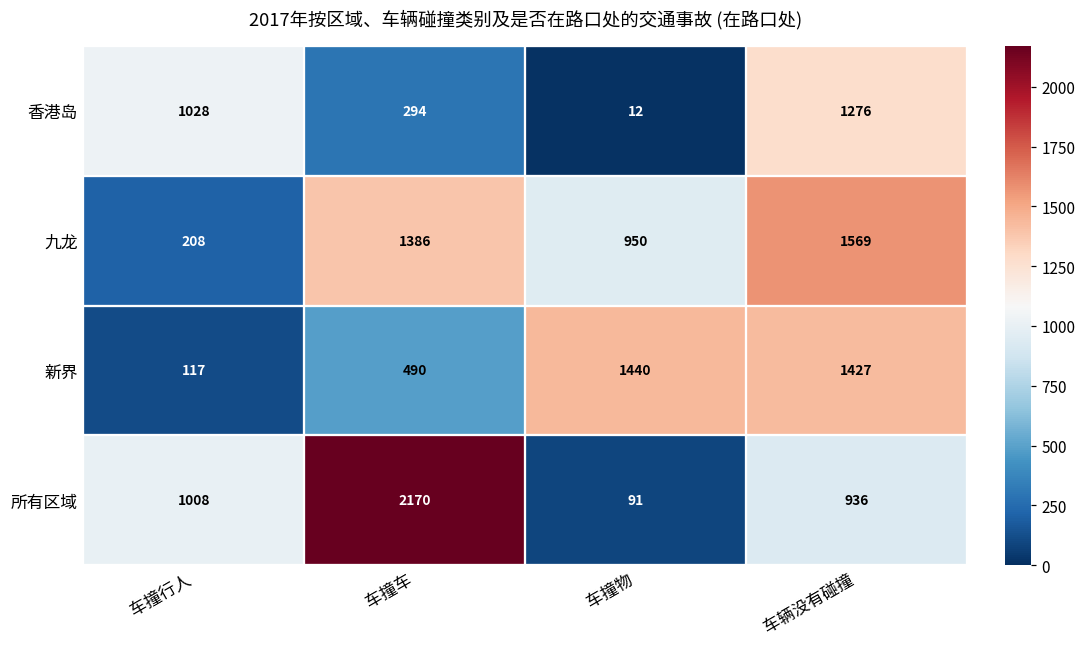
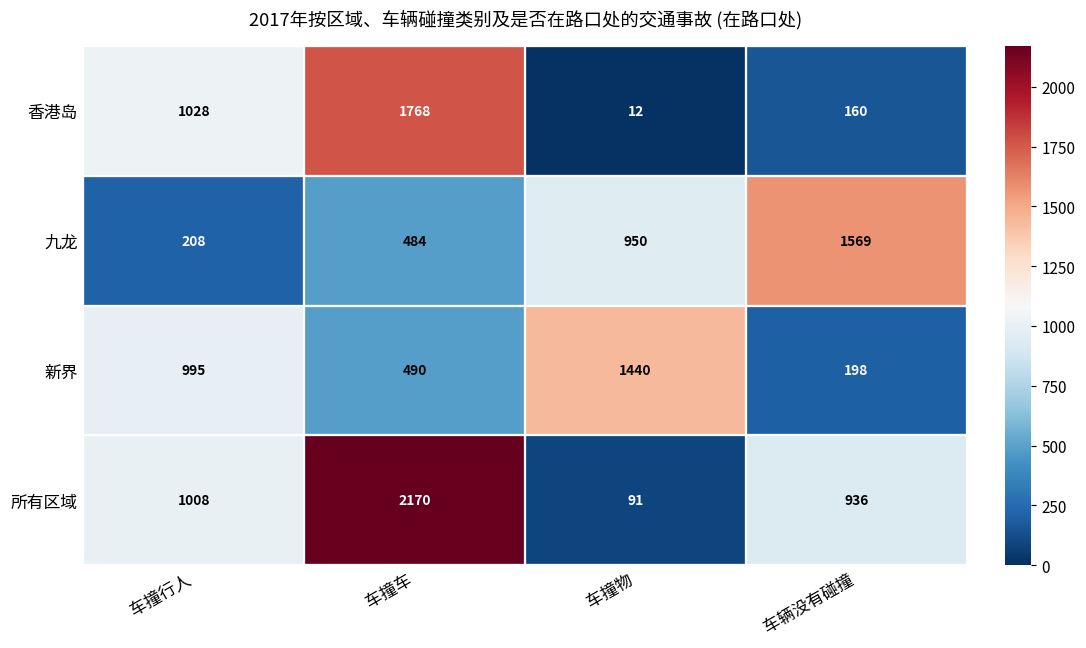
香港岛, 车撞车: 294 -> 1768
香港岛, 车辆没有碰撞: 1276 -> 160
九龙, 车撞车: 1386 -> 484
新界, 车撞行人: 117 -> 995
新界, 车辆没有碰撞: 1427 -> 198
